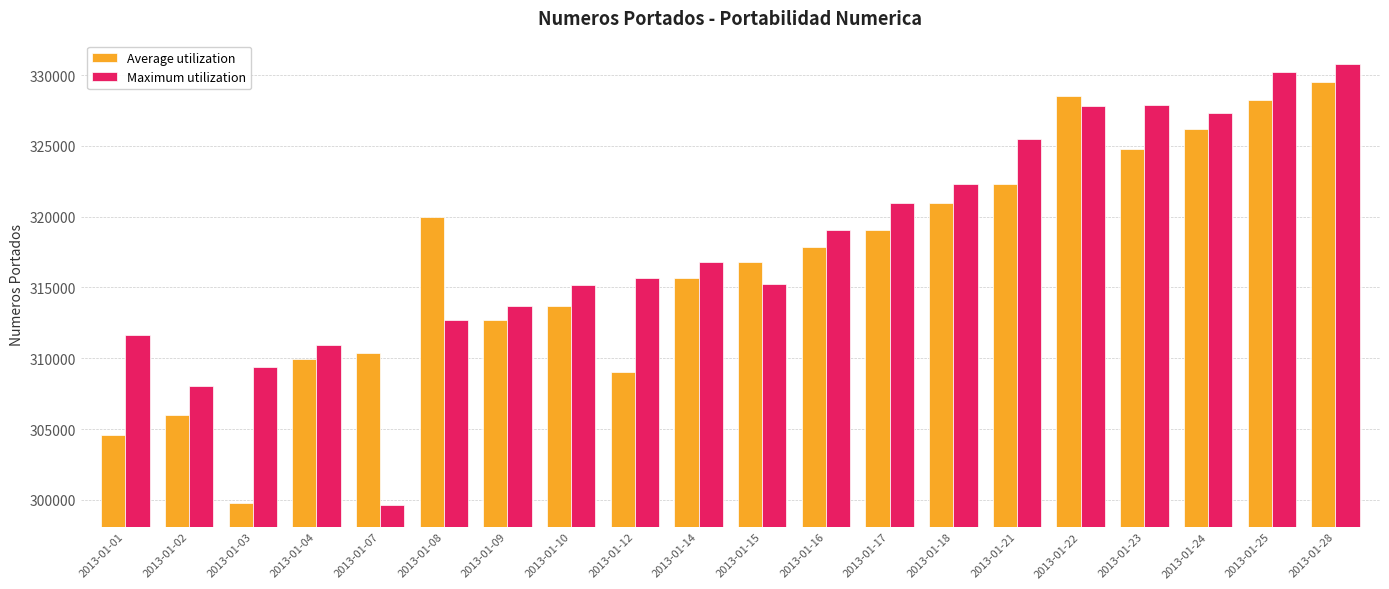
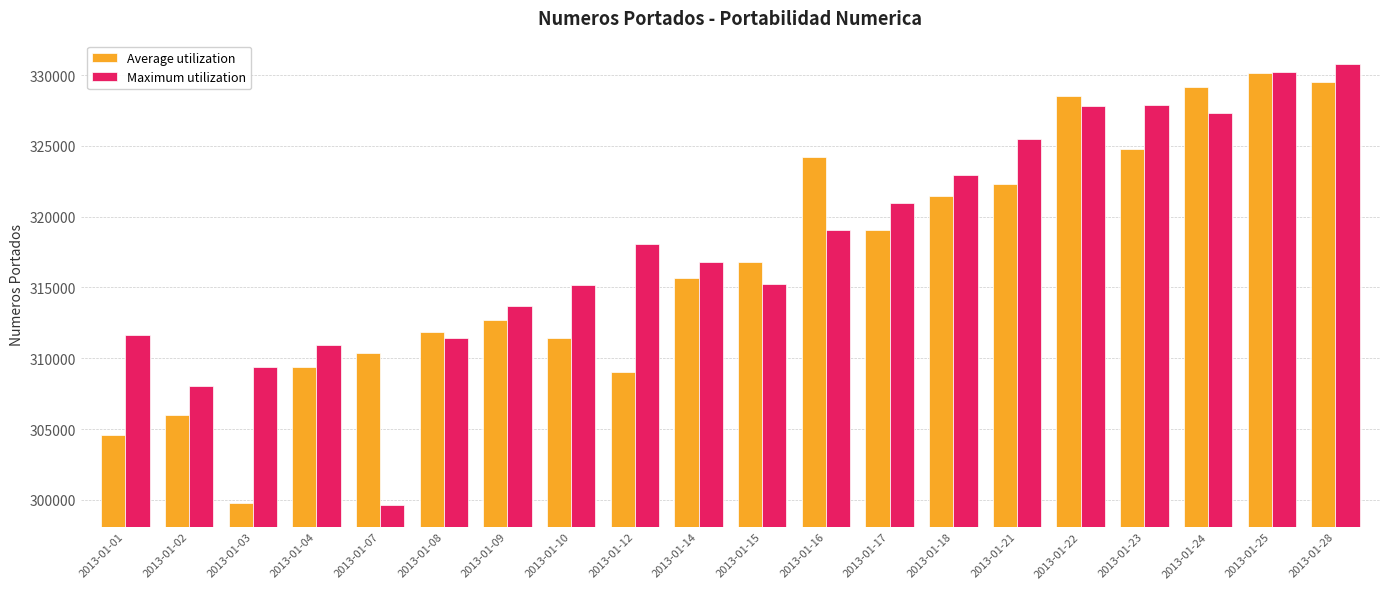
Average utilization, 2013-01-04: 309900 -> 309400
Average utilization, 2013-01-08: 320000 -> 311900
Maximum utilization, 2013-01-08: 312700 -> 311500
Average utilization, 2013-01-10: 313700 -> 311500
Maximum utilization, 2013-01-12: 315700 -> 318100
Average utilization, 2013-01-16: 317900 -> 324200
Average utilization, 2013-01-18: 320900 -> 321500
Maximum utilization, 2013-01-18: 322300 -> 323000
Average utilization, 2013-01-24: 326200 -> 329200
Average utilization, 2013-01-25: 328200 -> 330200
